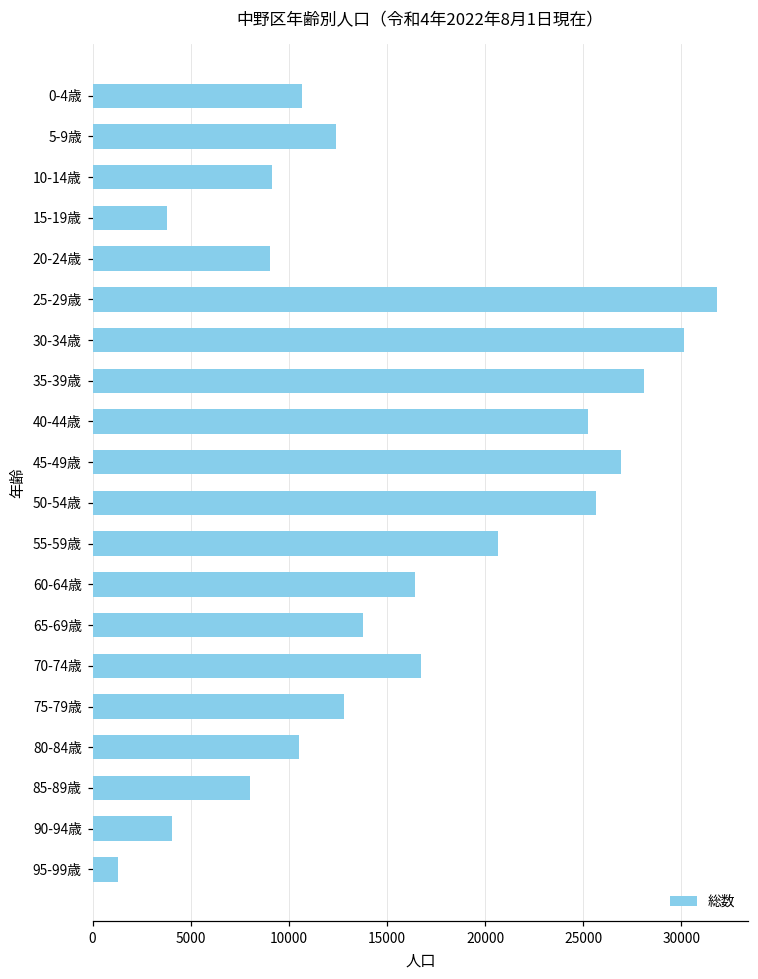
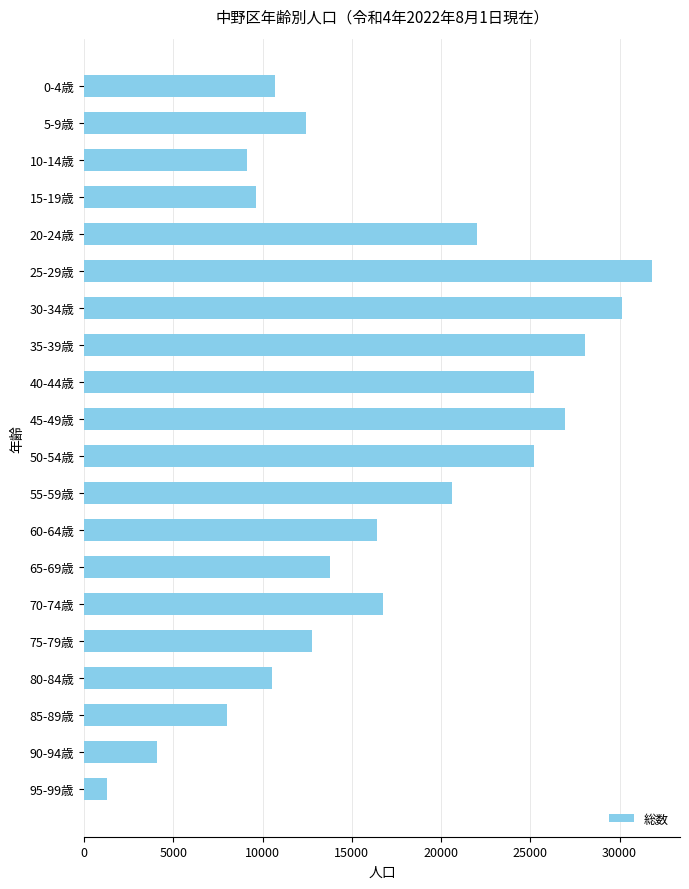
15-19歳: 3800 -> 9600
20-24歳: 9000 -> 22000
50-54歳: 25700 -> 25200
